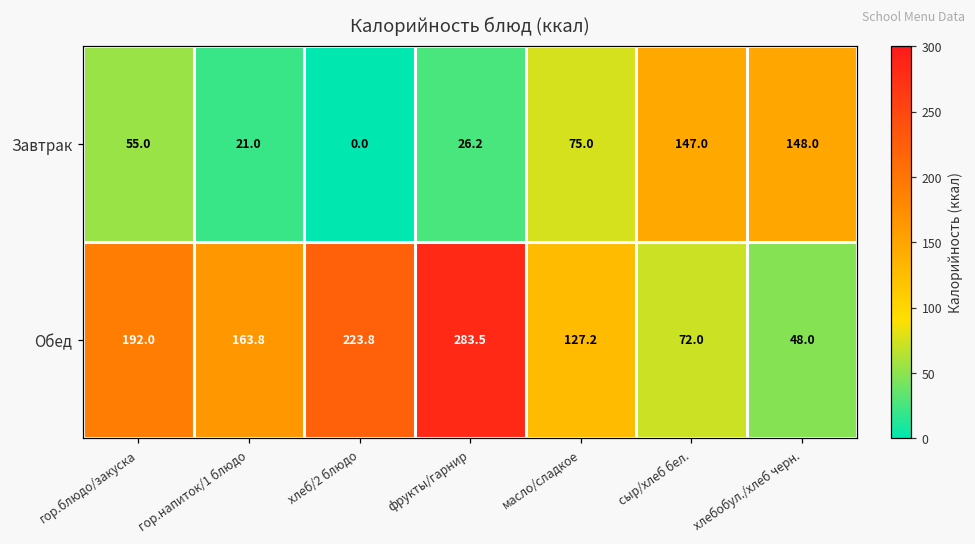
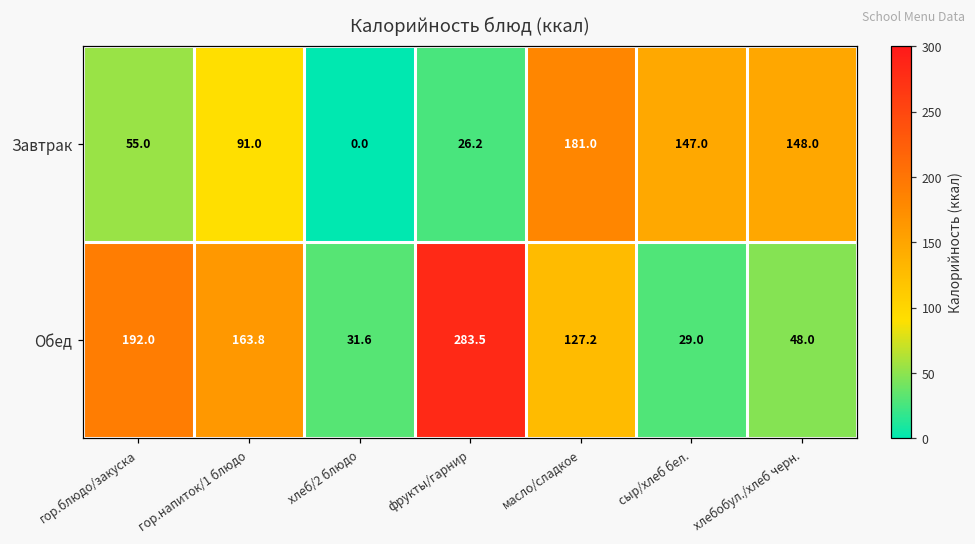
Завтрак, гор.напиток/1 блюдо: 21.0 -> 91.0
Завтрак, масло/сладкое: 75.0 -> 181.0
Обед, хлеб/2 блюдо: 223.8 -> 31.6
Обед, сыр/хлеб бел.: 72.0 -> 29.0
